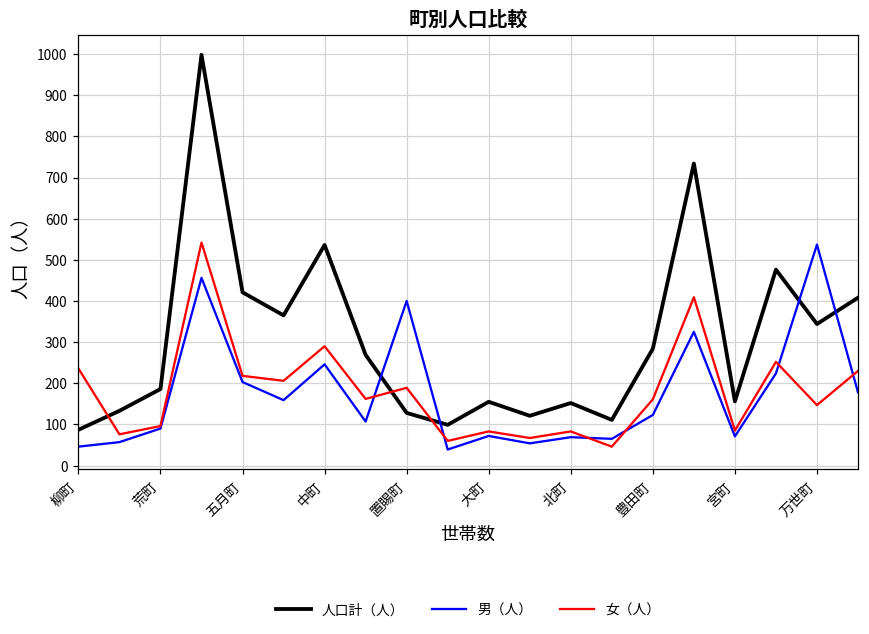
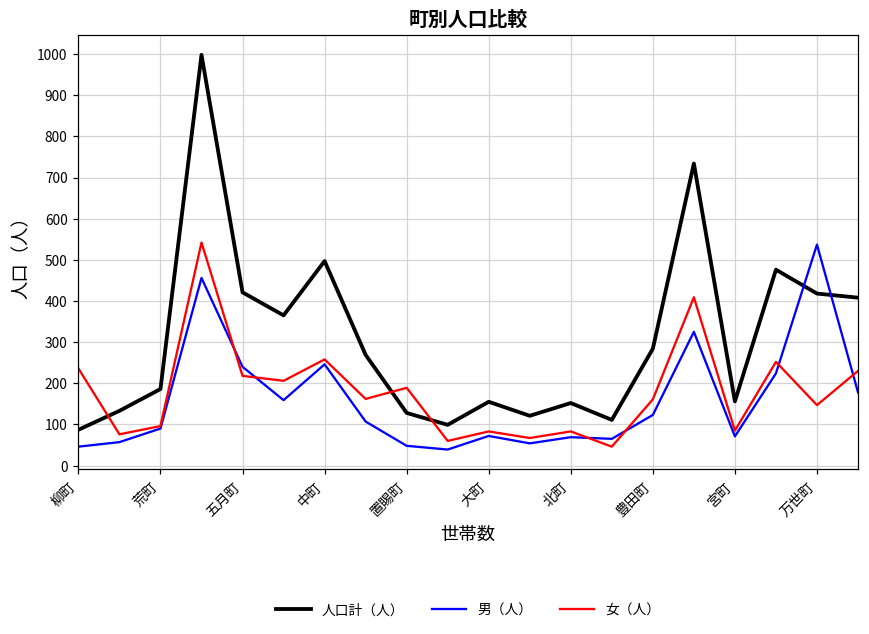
男（人）, 五月町: 200 -> 240
人口計（人）, 中町: 540 -> 500
女（人）, 中町: 290 -> 260
男（人）, 置賜町: 400 -> 50
人口計（人）, 万世町: 340 -> 420
